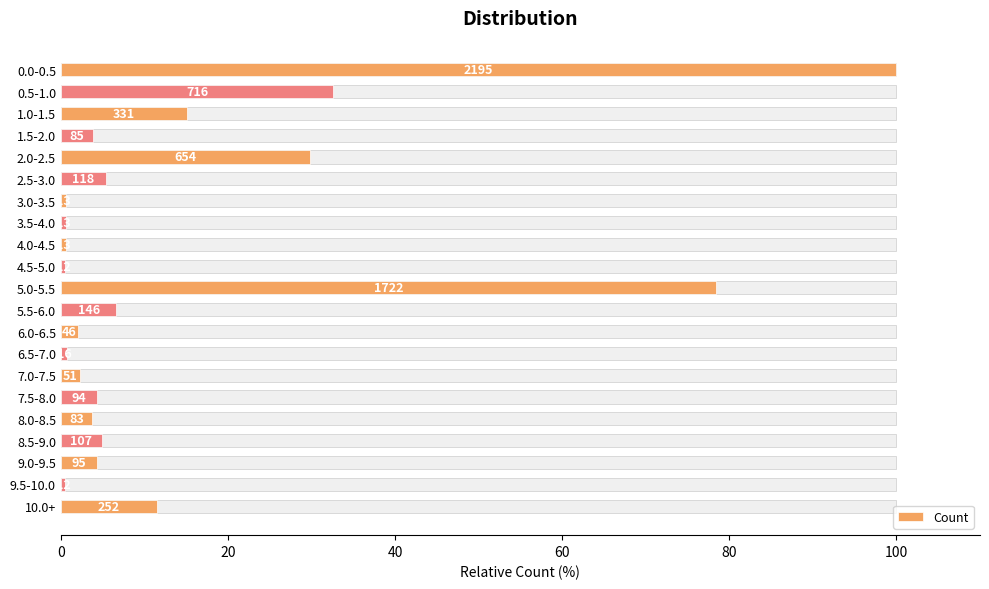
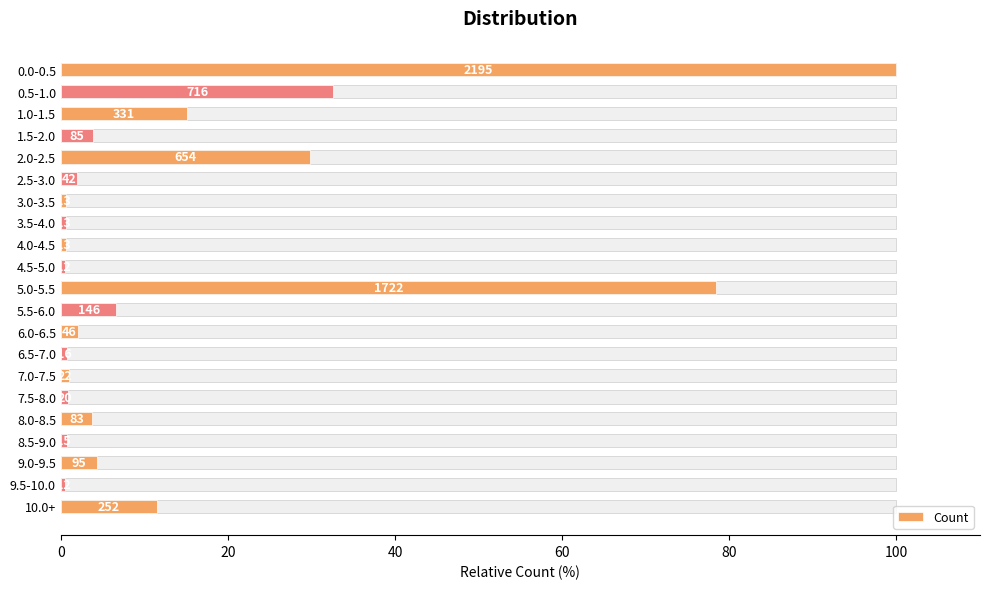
Count, 2.5-3.0: 118 -> 42
Count, 7.0-7.5: 2 -> 1
Count, 7.5-8.0: 4 -> 1
Count, 8.5-9.0: 5 -> 1
